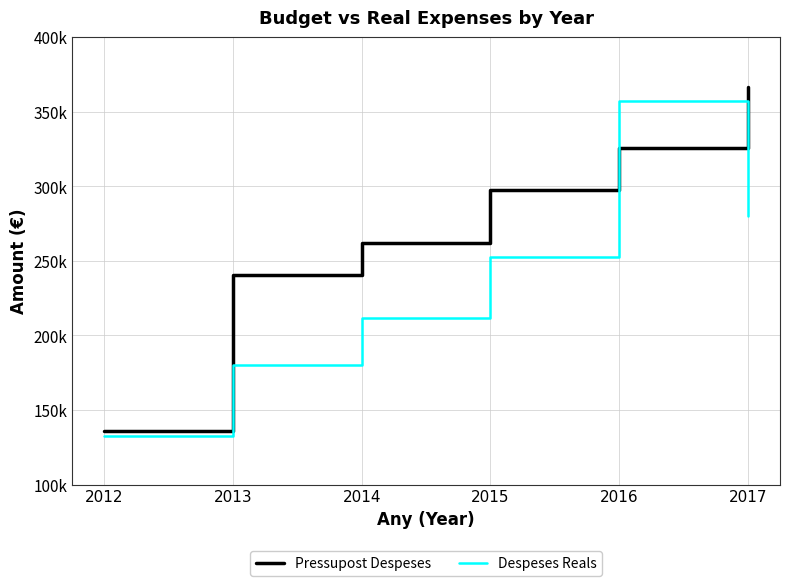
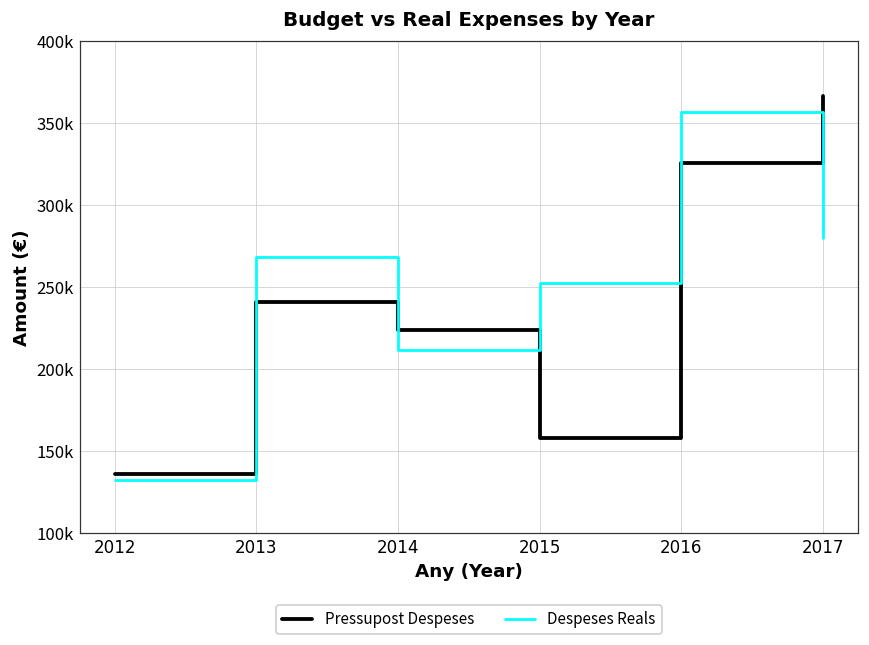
Despeses Reals, 2013: 180000 -> 268000
Pressupost Despeses, 2014: 262000 -> 224000
Pressupost Despeses, 2015: 297000 -> 158000
